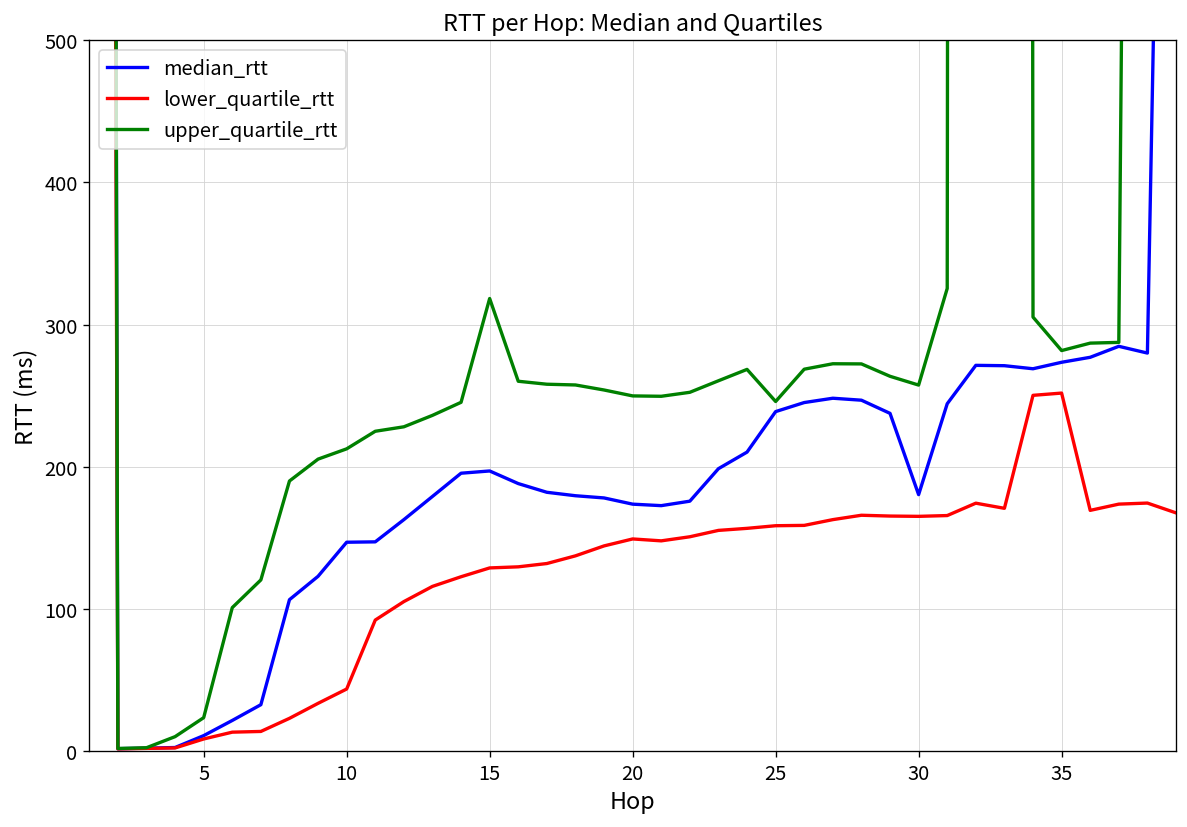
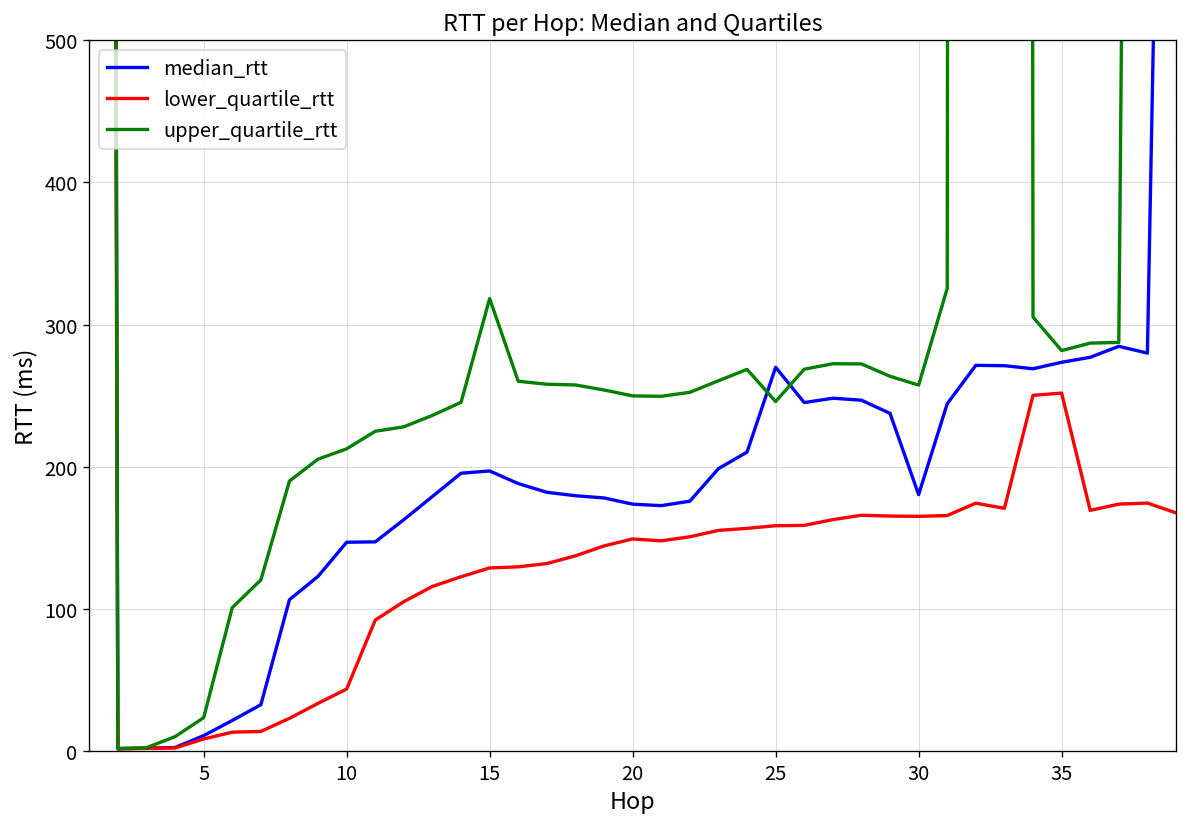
median_rtt, 25: 239 -> 270
